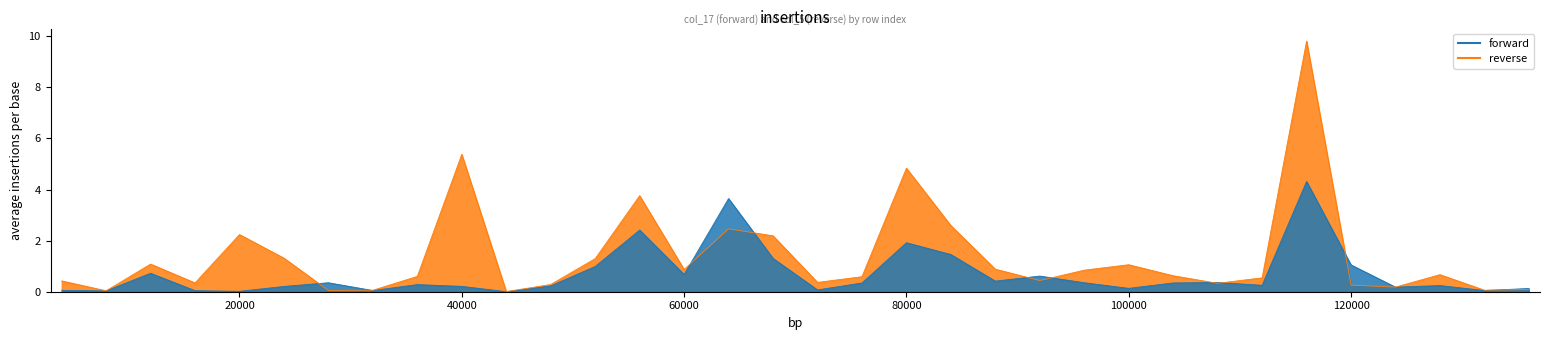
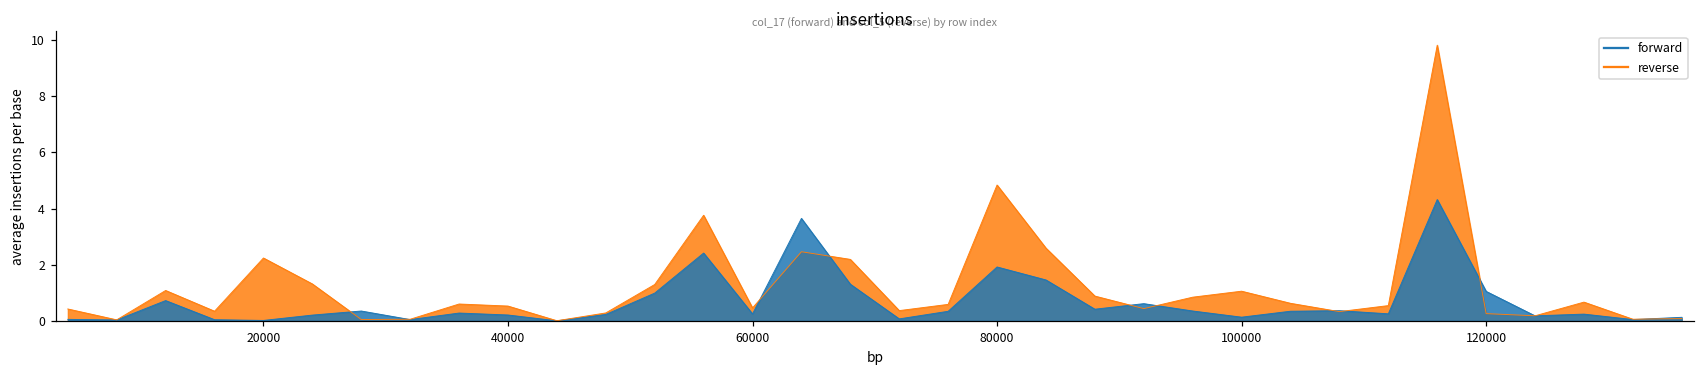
reverse, 40000: 5.4 -> 0.5
reverse, 60000: 0.9 -> 0.5
forward, 60000: 0.7 -> 0.2
